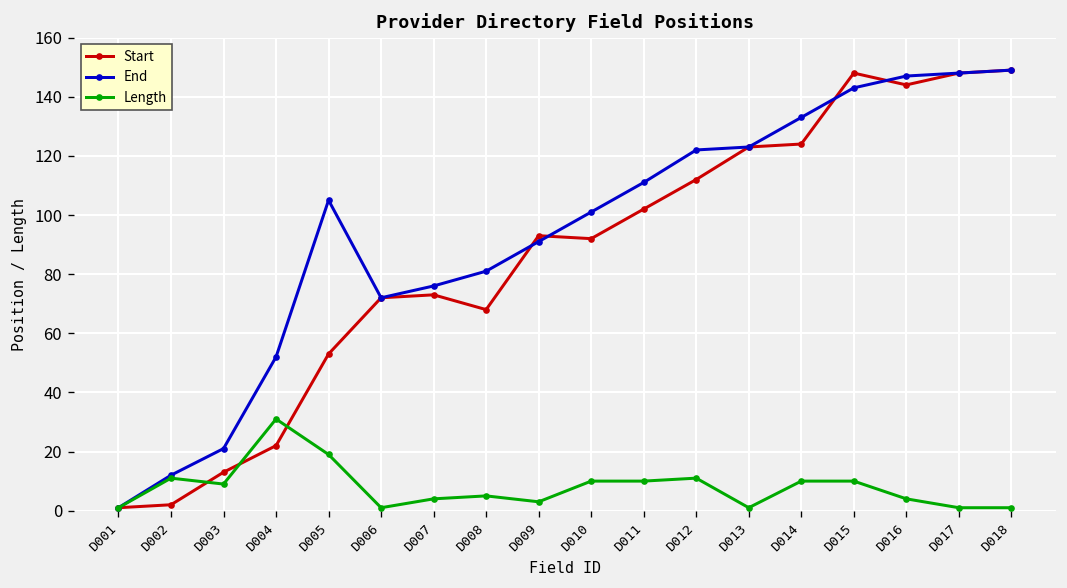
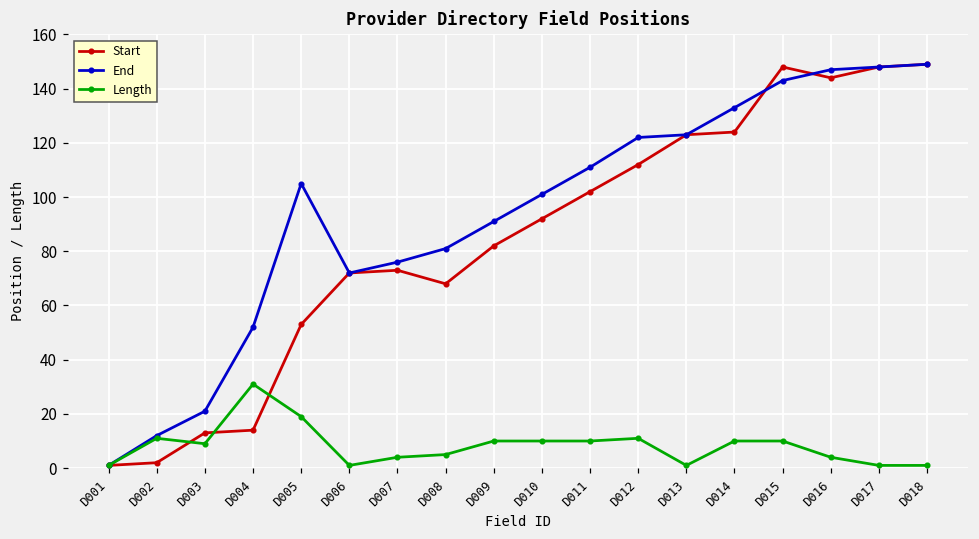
Start, D004: 22 -> 14
Start, D009: 93 -> 82
Length, D009: 3 -> 10
